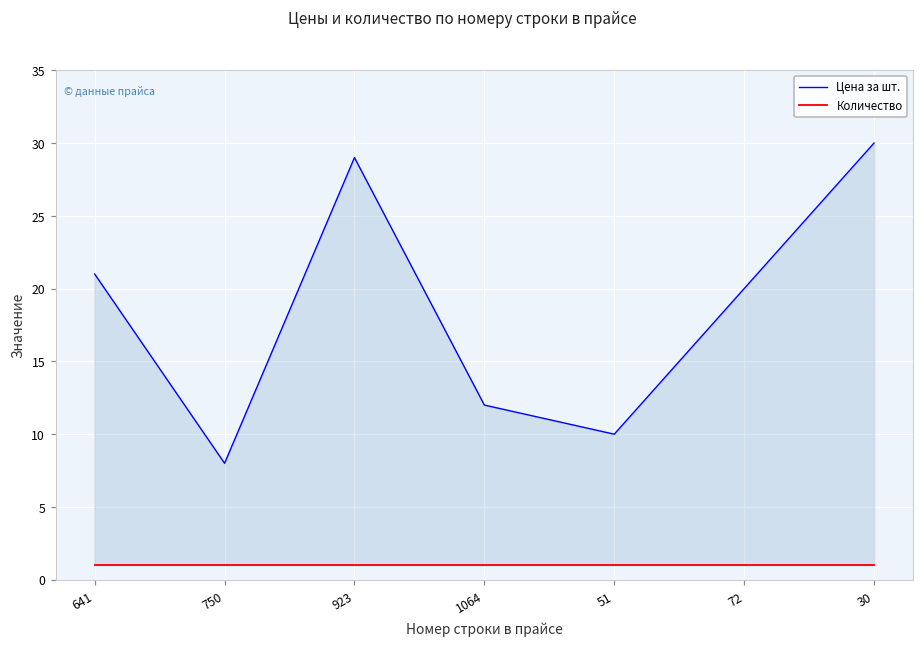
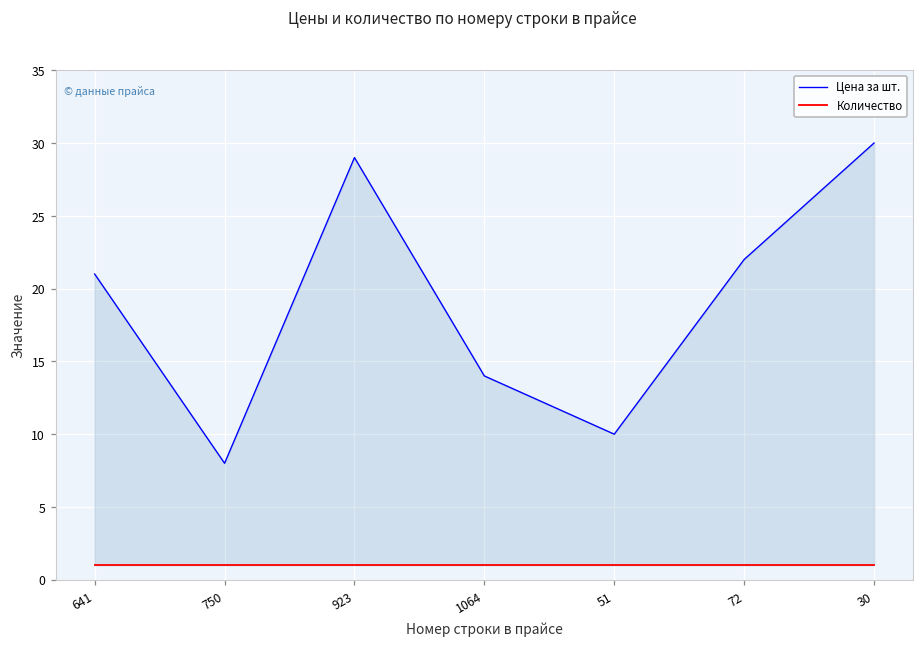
Цена за шт., 1064: 12 -> 14
Цена за шт., 72: 20 -> 22
